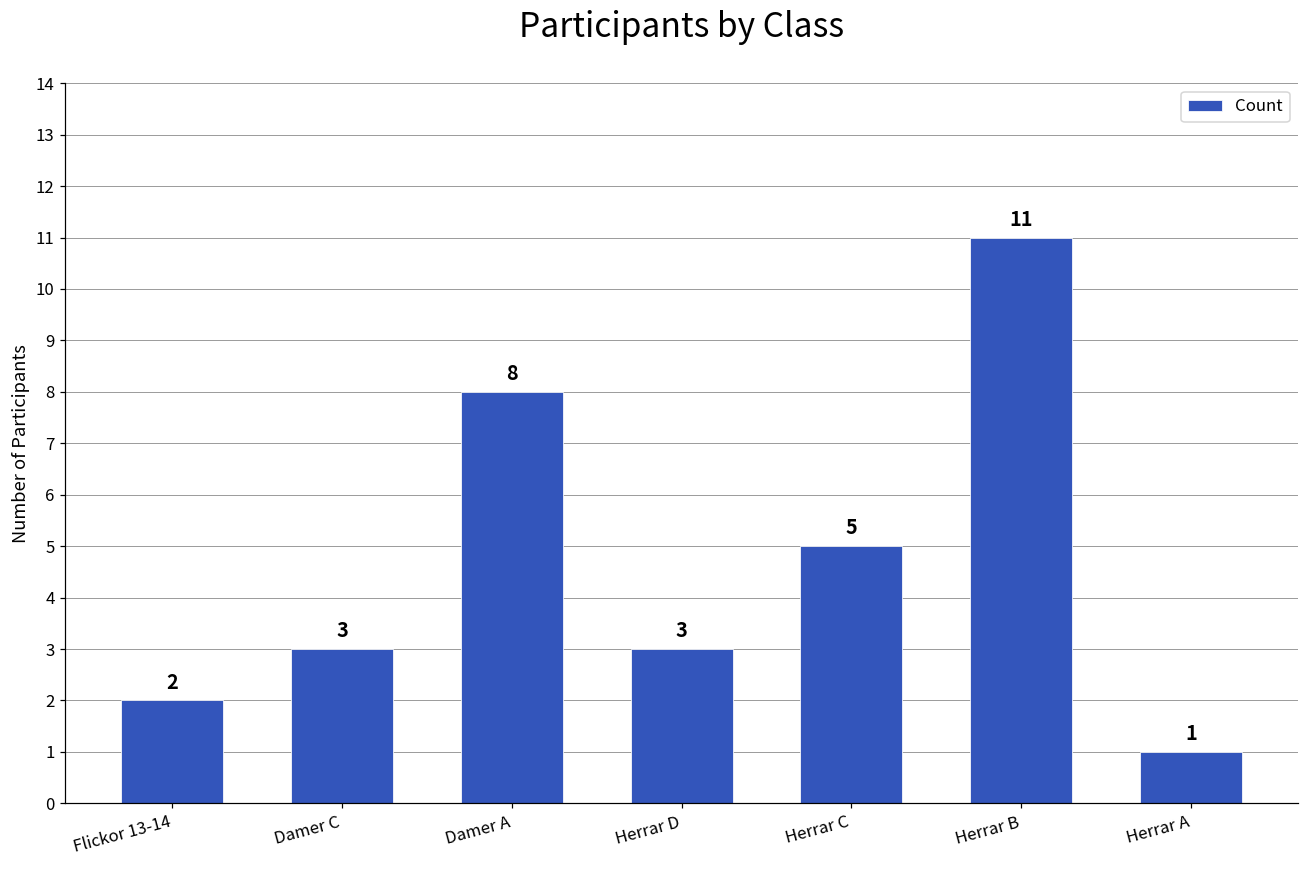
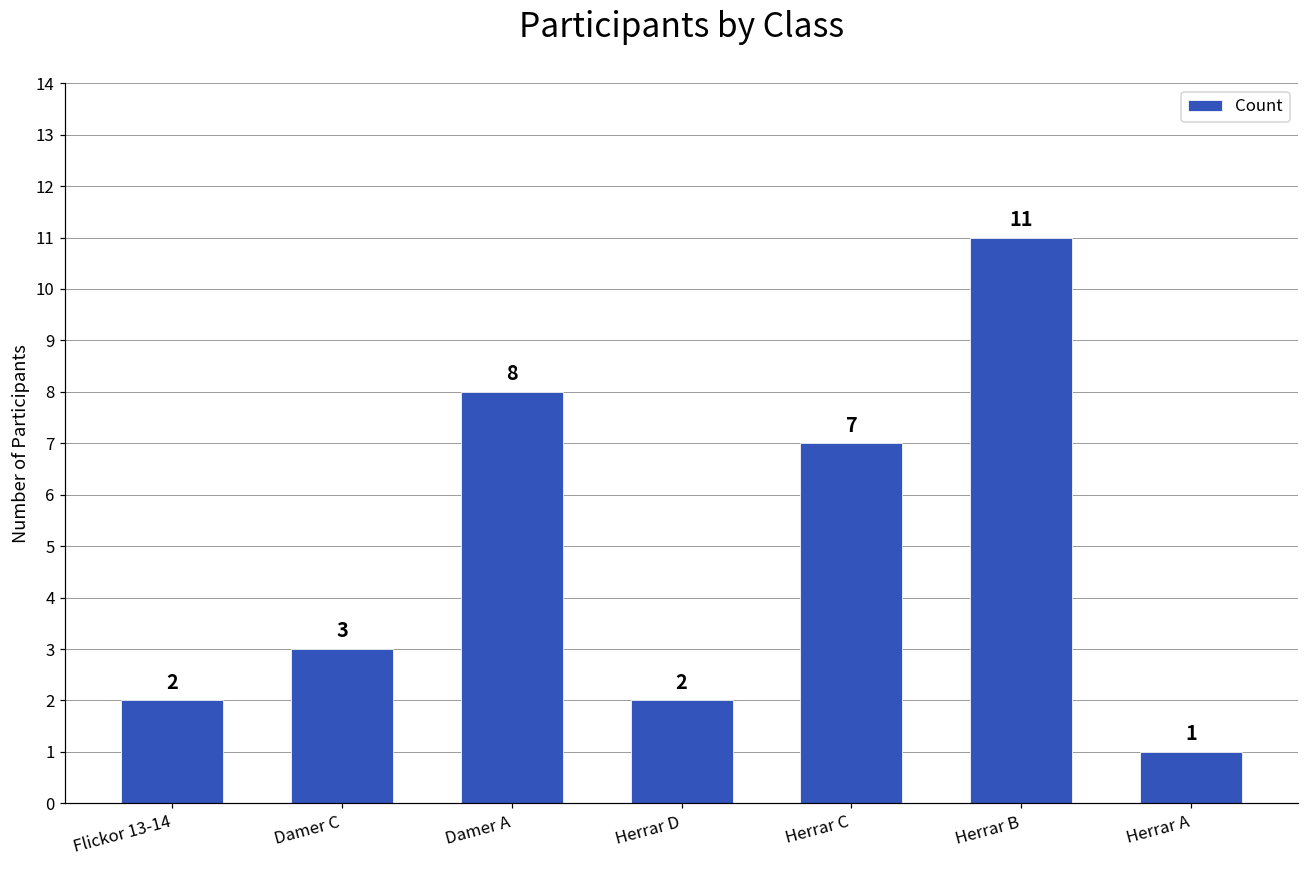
Herrar D: 3 -> 2
Herrar C: 5 -> 7
